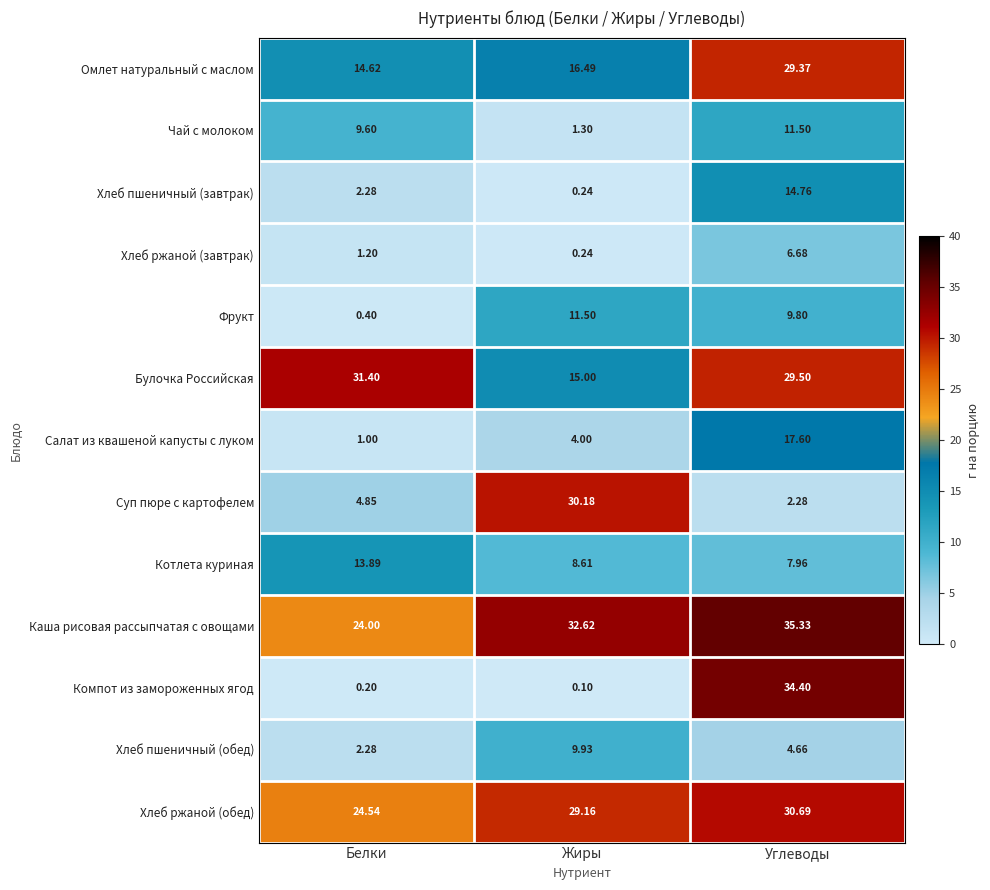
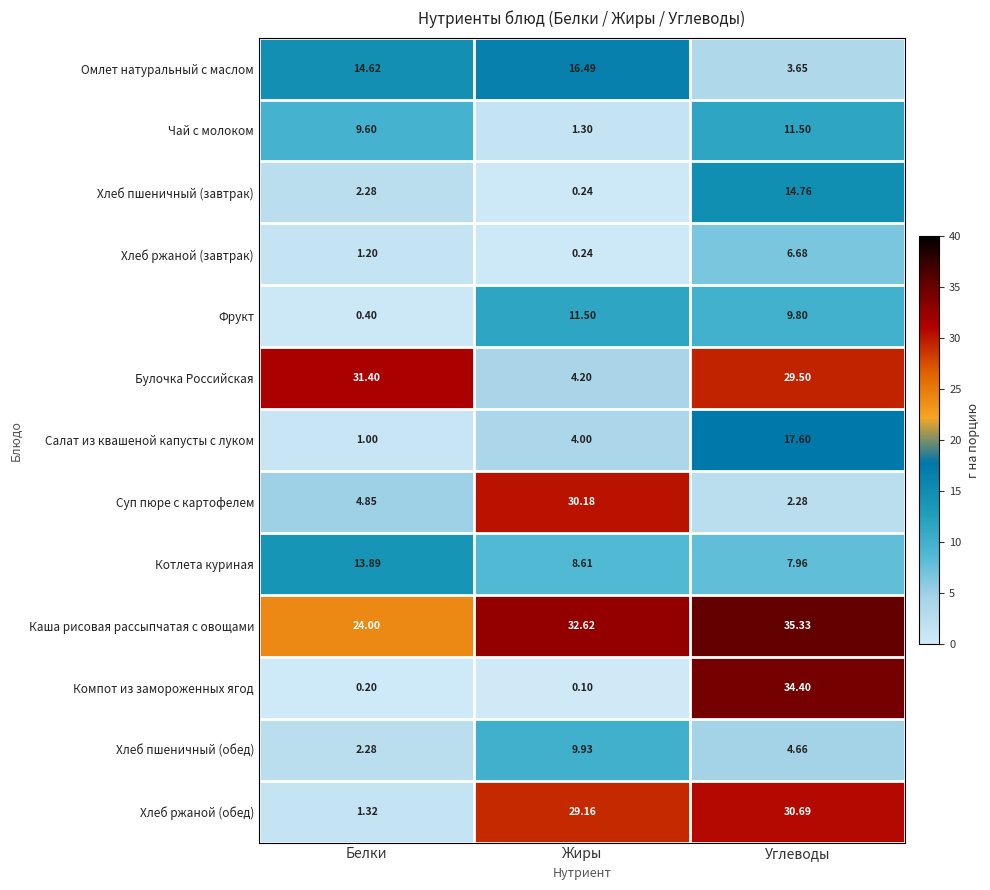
Омлет натуральный с маслом, Углеводы: 29.37 -> 3.65
Булочка Российская, Жиры: 15.00 -> 4.20
Хлеб ржаной (обед), Белки: 24.54 -> 1.32
